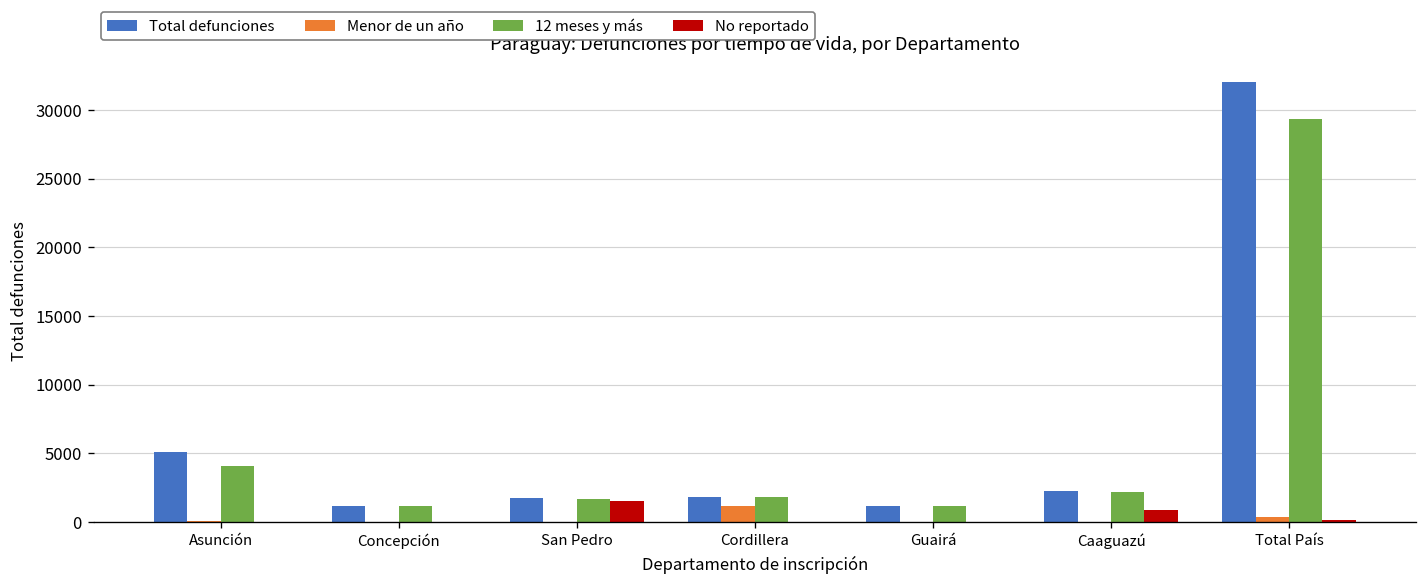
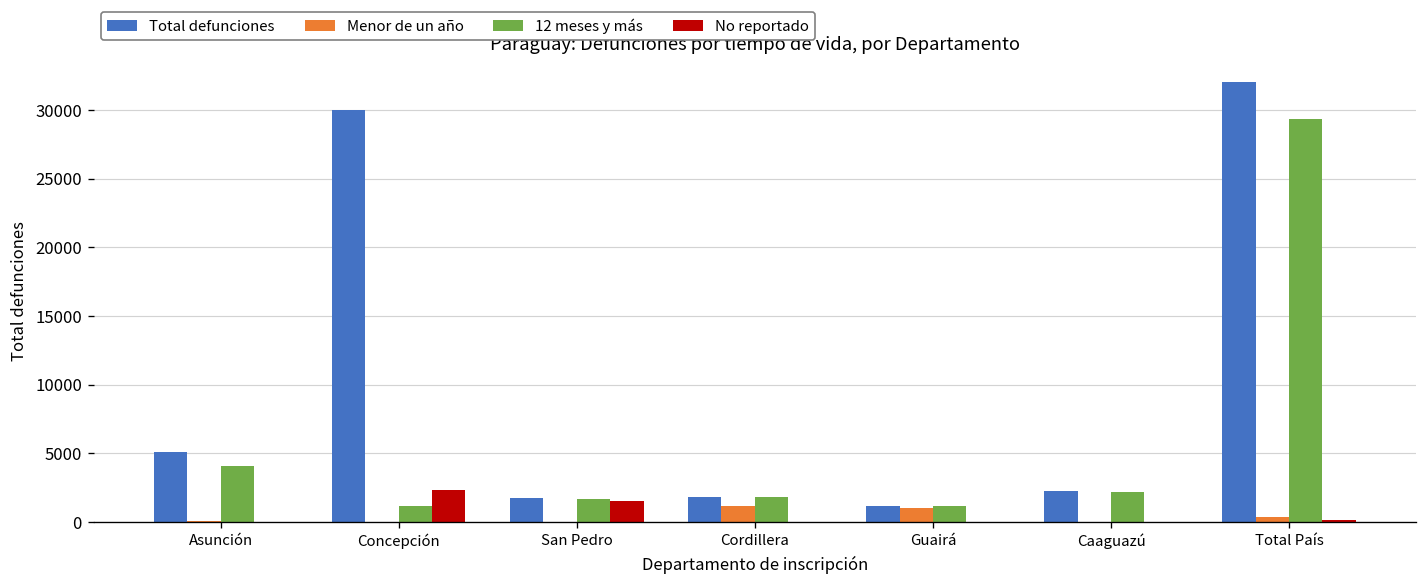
Total defunciones, Concepción: 1200 -> 30000
No reportado, Concepción: 0 -> 2300
Menor de un año, Guairá: 0 -> 1000
No reportado, Caaguazú: 900 -> 0
